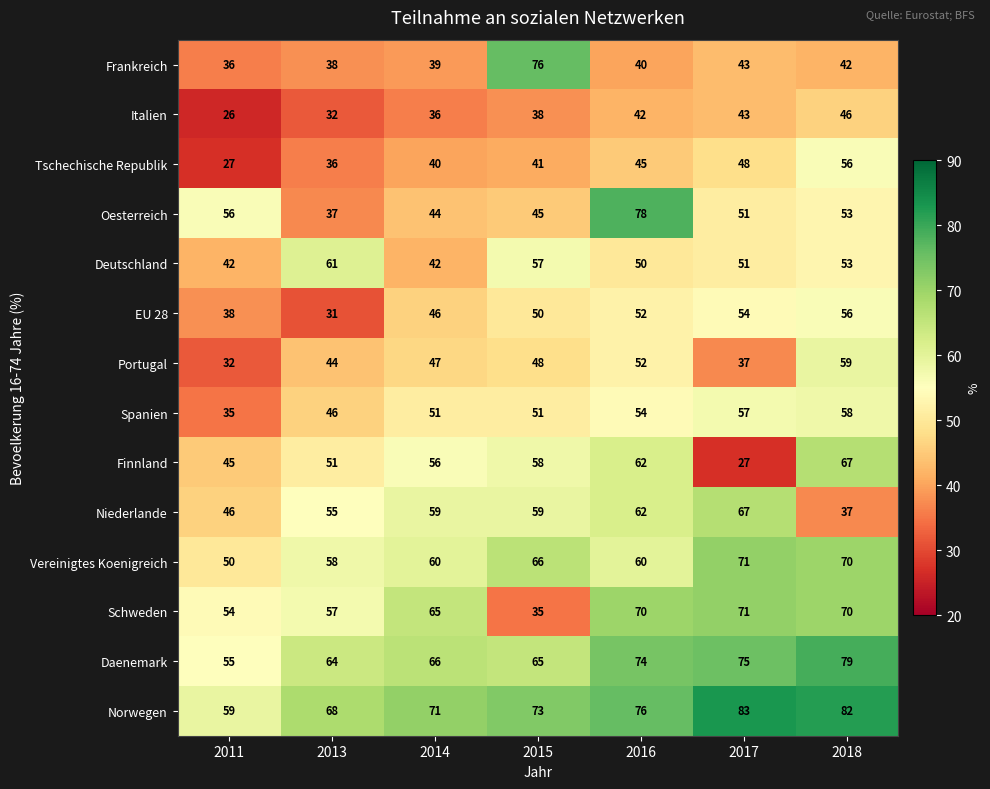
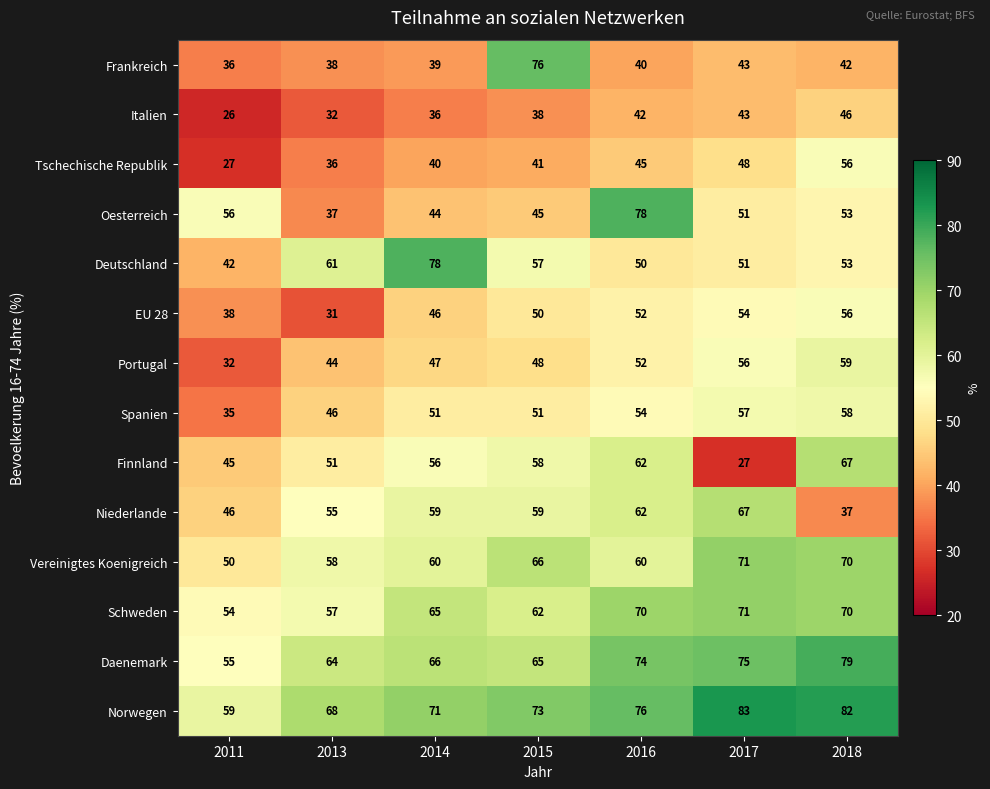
Deutschland, 2014: 42 -> 78
Portugal, 2017: 37 -> 56
Schweden, 2015: 35 -> 62
